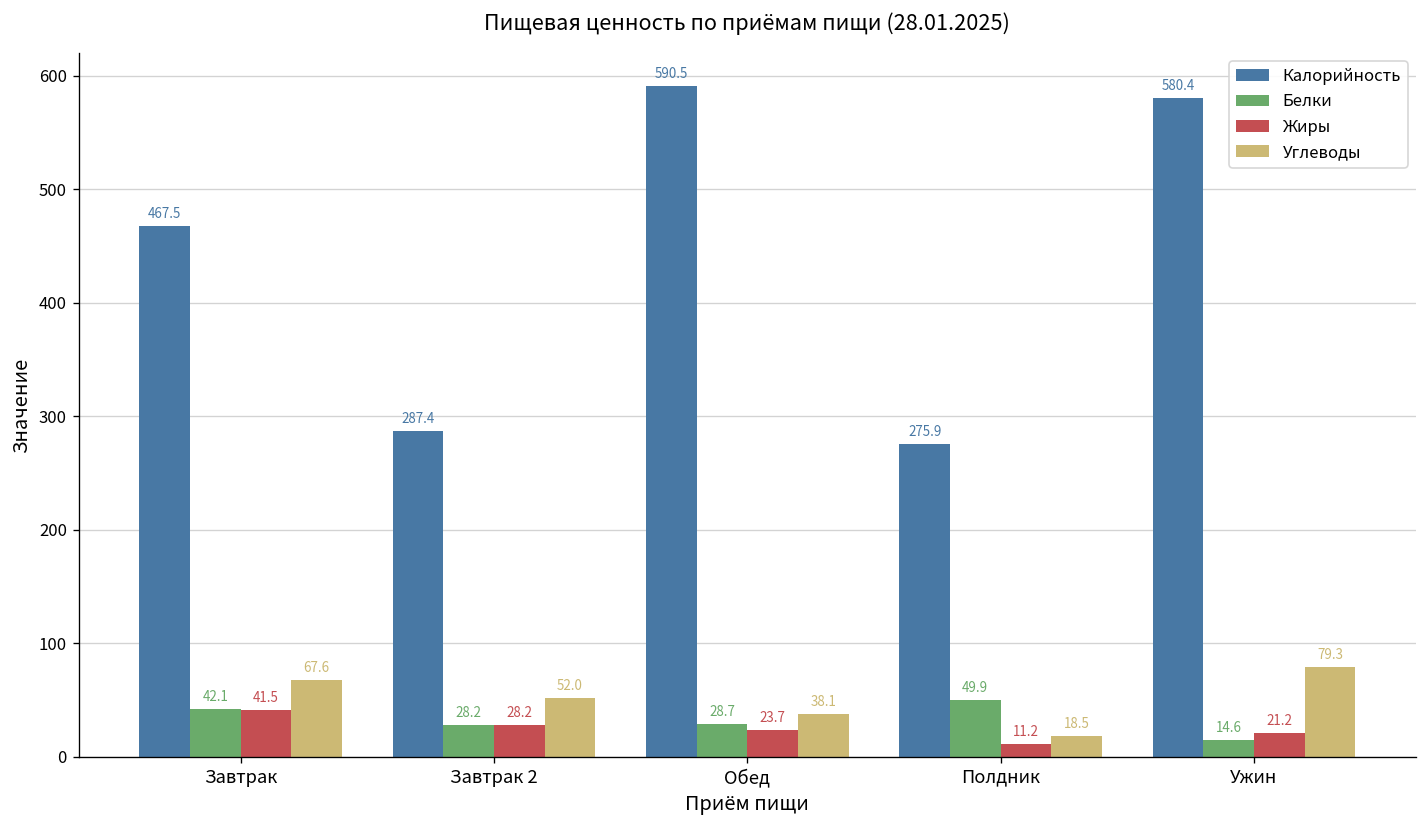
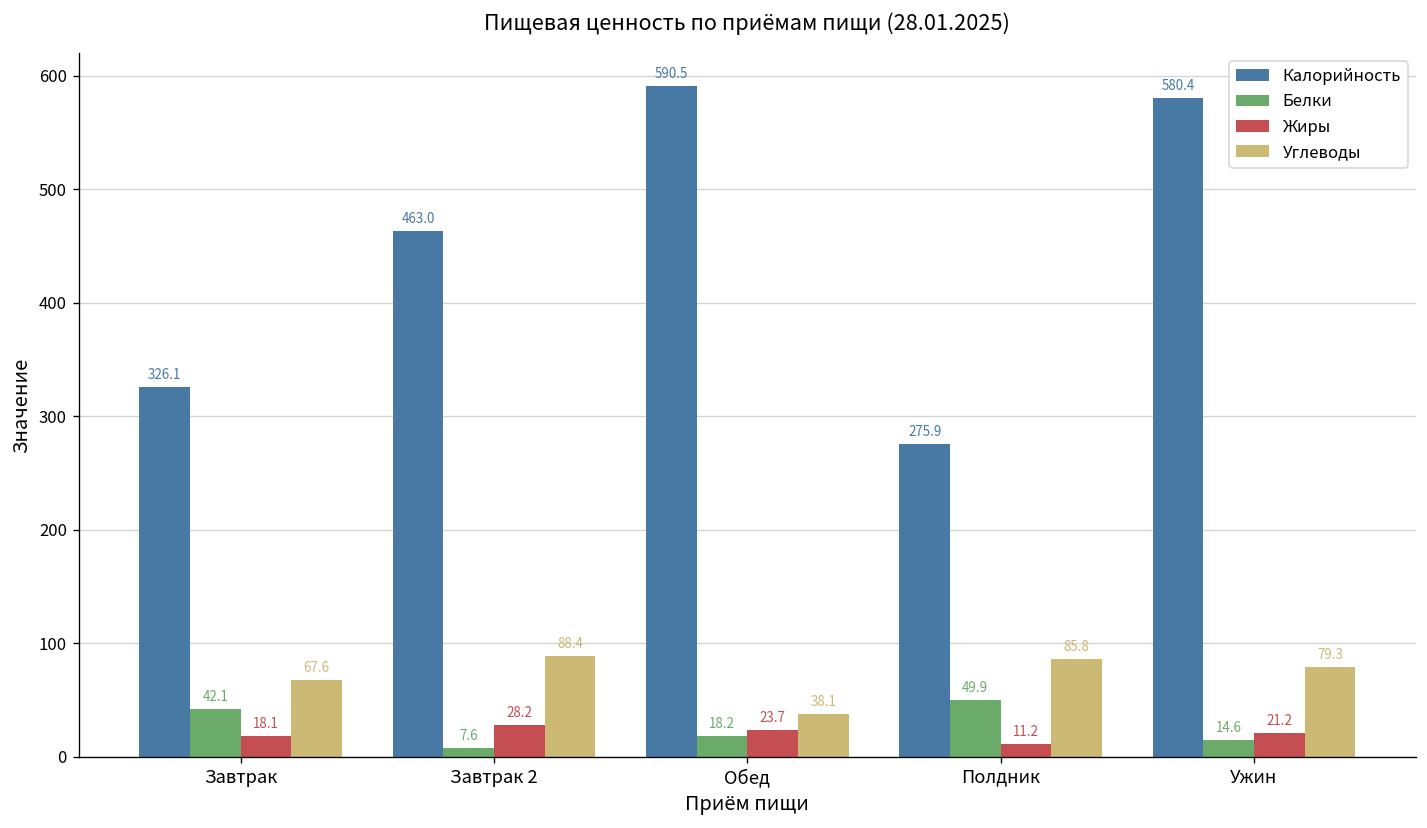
Калорийность, Завтрак: 467.5 -> 326.1
Жиры, Завтрак: 41.5 -> 18.1
Калорийность, Завтрак 2: 287.4 -> 463.0
Белки, Завтрак 2: 28.2 -> 7.6
Углеводы, Завтрак 2: 52.0 -> 88.4
Белки, Обед: 28.7 -> 18.2
Углеводы, Полдник: 18.5 -> 85.8
